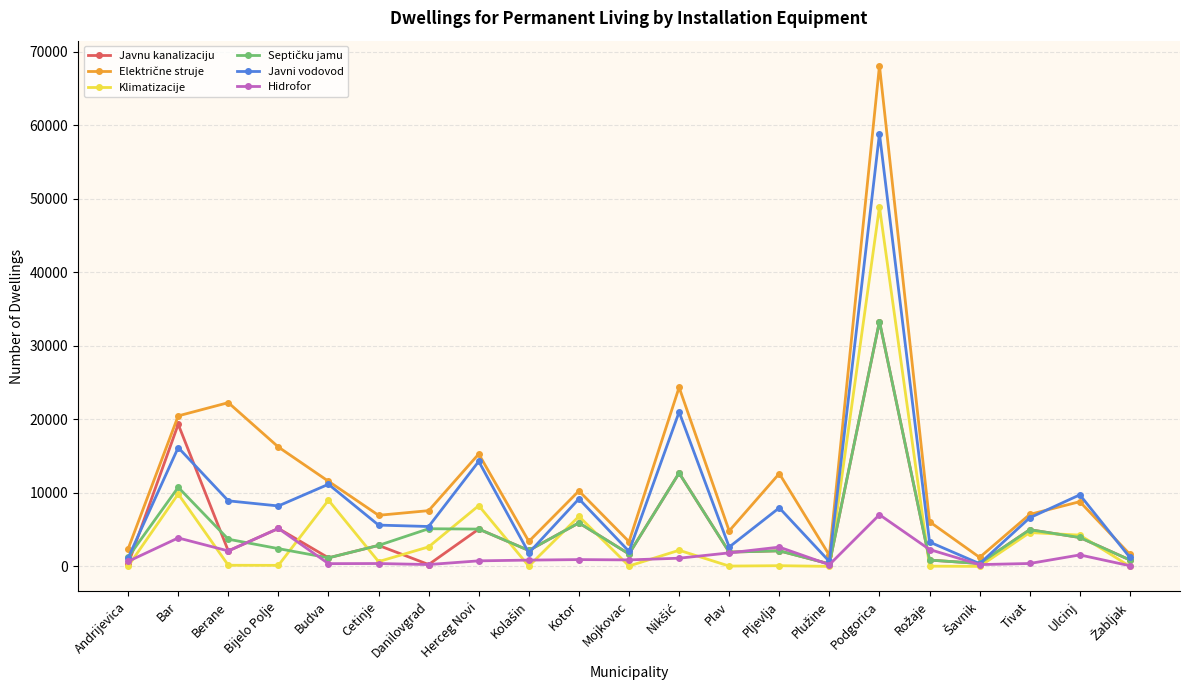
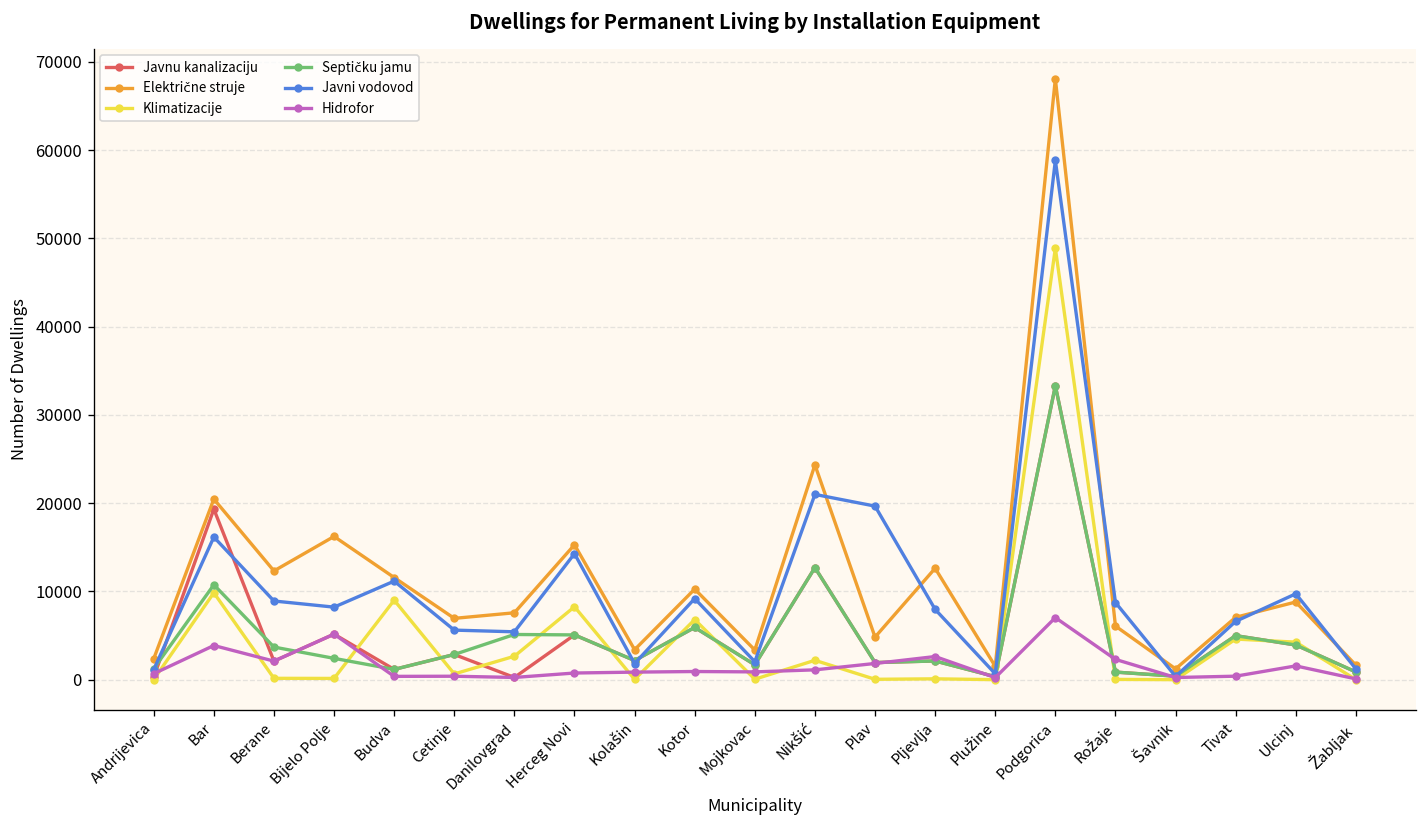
Električne struje, Berane: 22000 -> 12000
Javni vodovod, Plav: 3000 -> 20000
Javni vodovod, Rožaje: 3000 -> 9000
